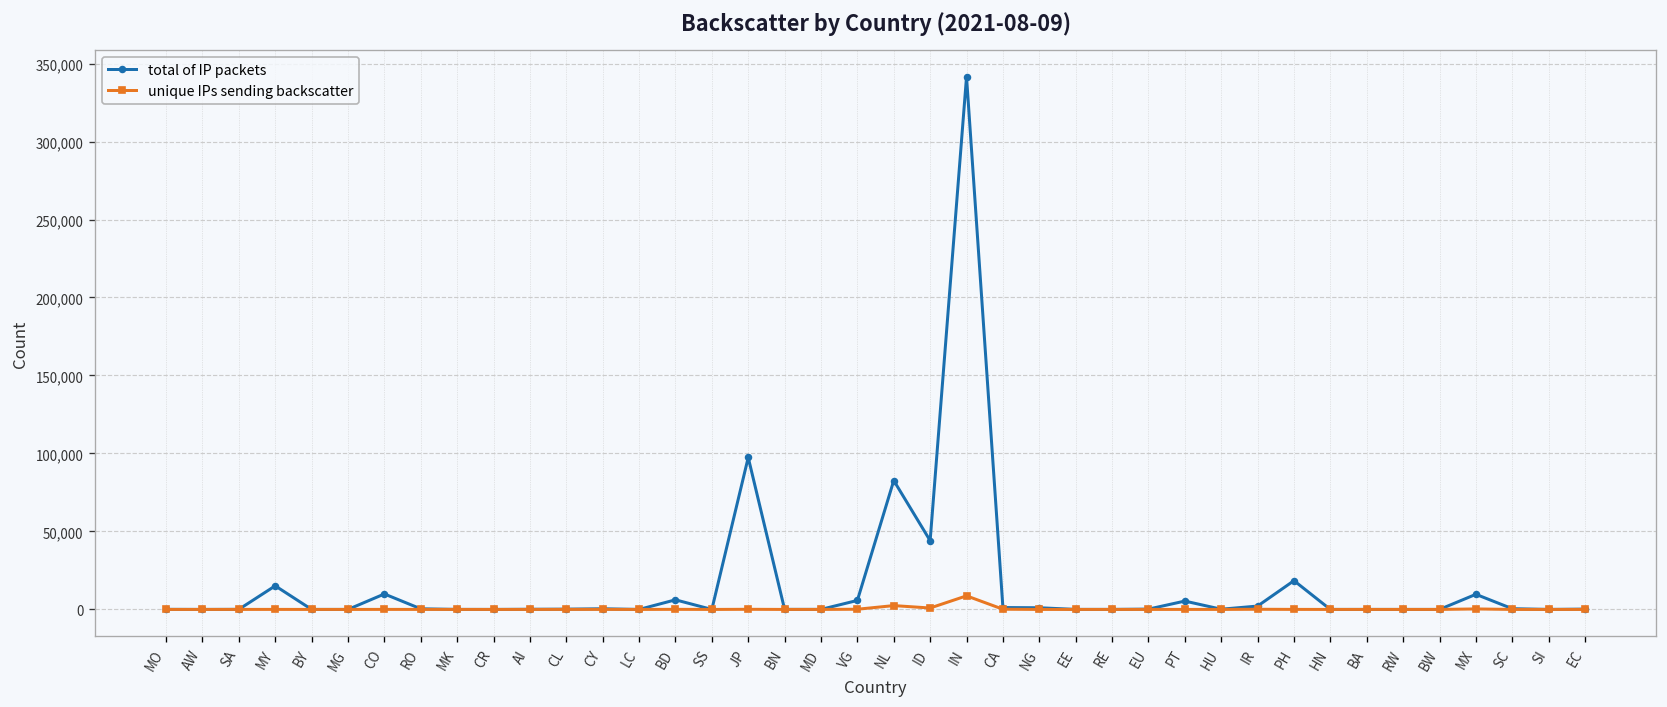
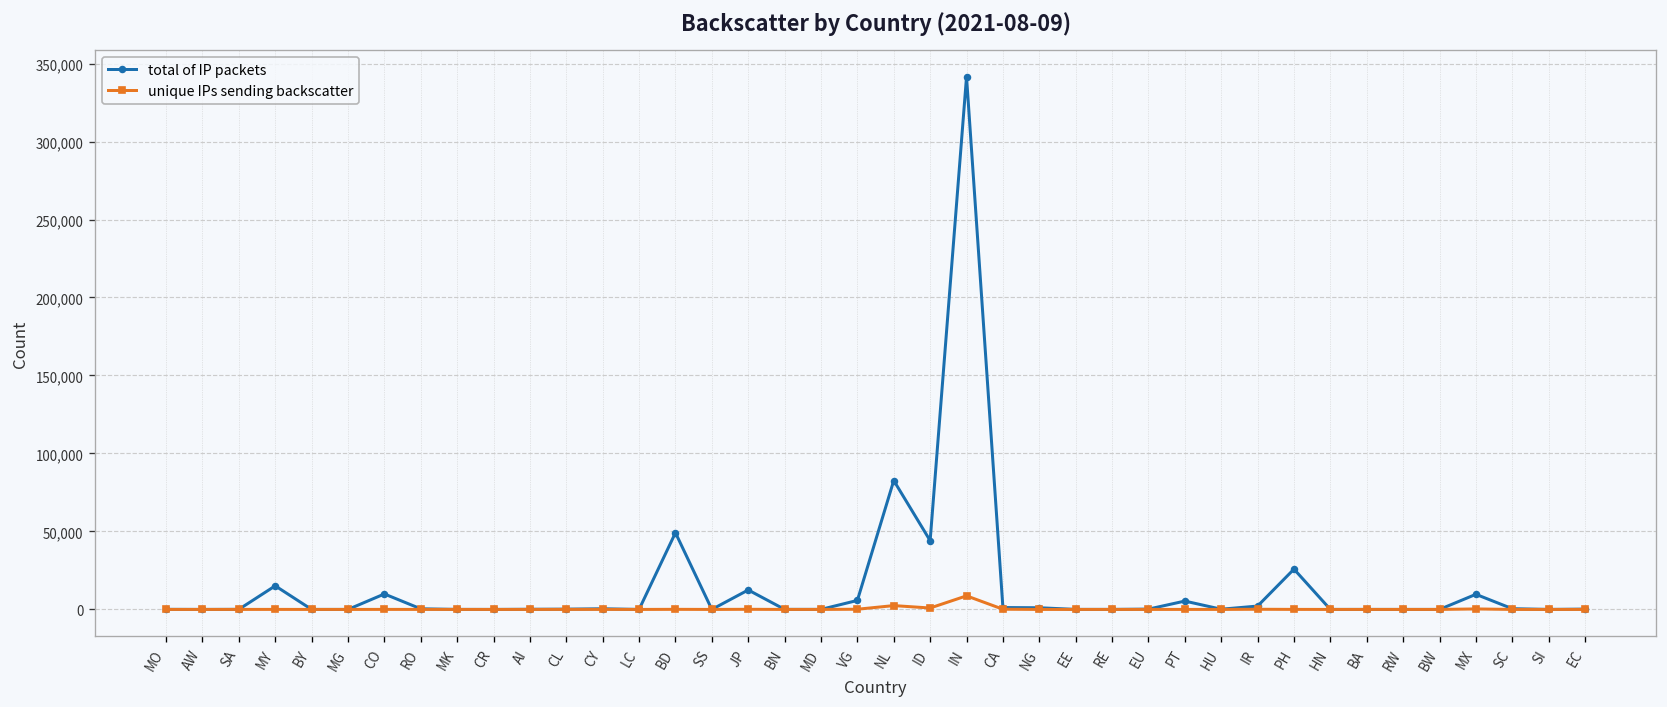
total of IP packets, BD: 6,000 -> 49,000
total of IP packets, JP: 97,000 -> 12,000
total of IP packets, PH: 18,000 -> 26,000
